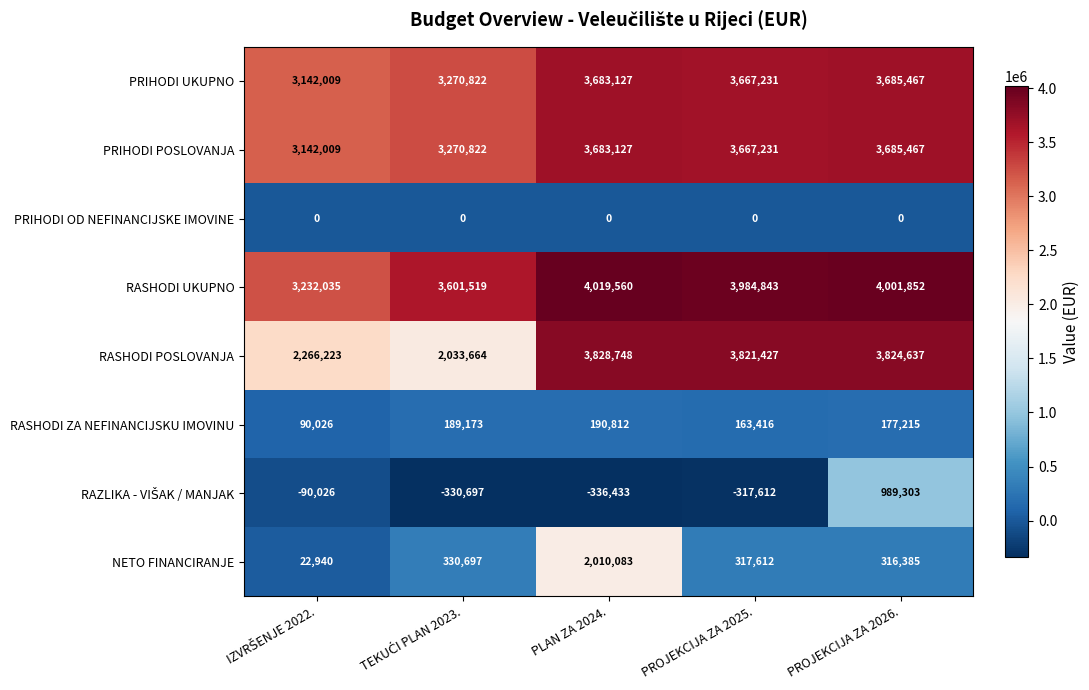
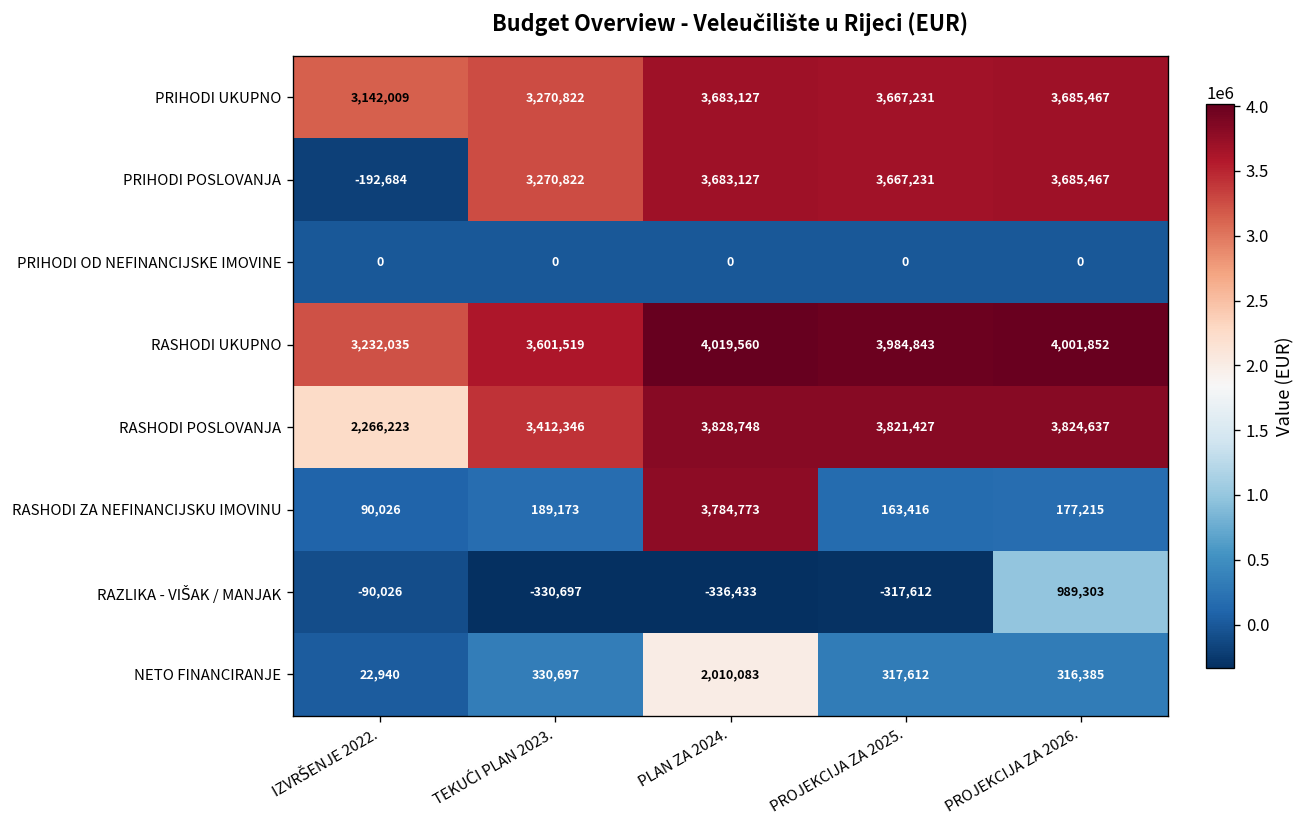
PRIHODI POSLOVANJA, IZVRŠENJE 2022.: 3,142,009 -> -192,684
RASHODI POSLOVANJA, TEKUĆI PLAN 2023.: 2,033,664 -> 3,412,346
RASHODI ZA NEFINANCIJSKU IMOVINU, PLAN ZA 2024.: 190,812 -> 3,784,773
